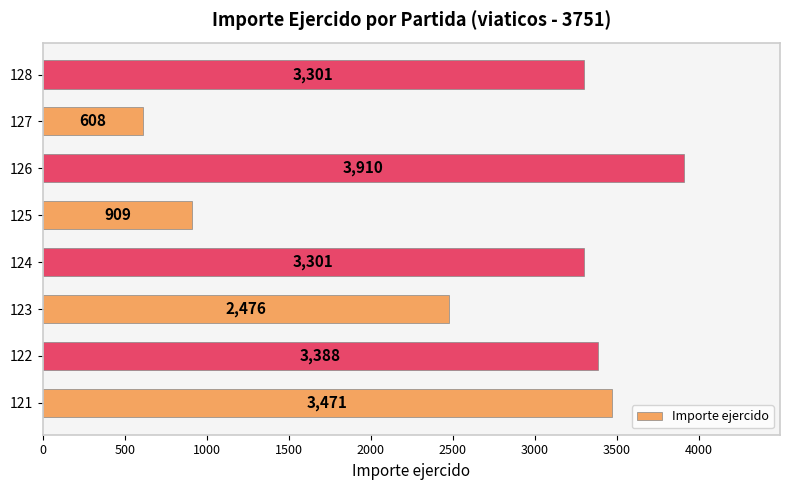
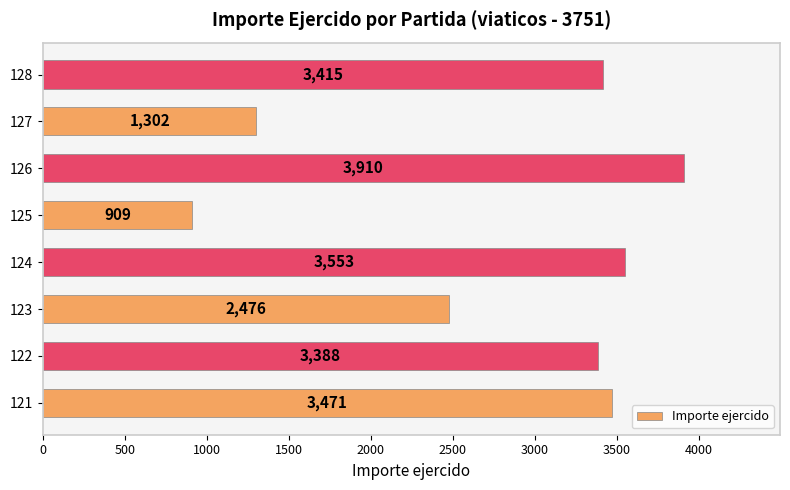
128: 3,301 -> 3,415
127: 608 -> 1,302
124: 3,301 -> 3,553
